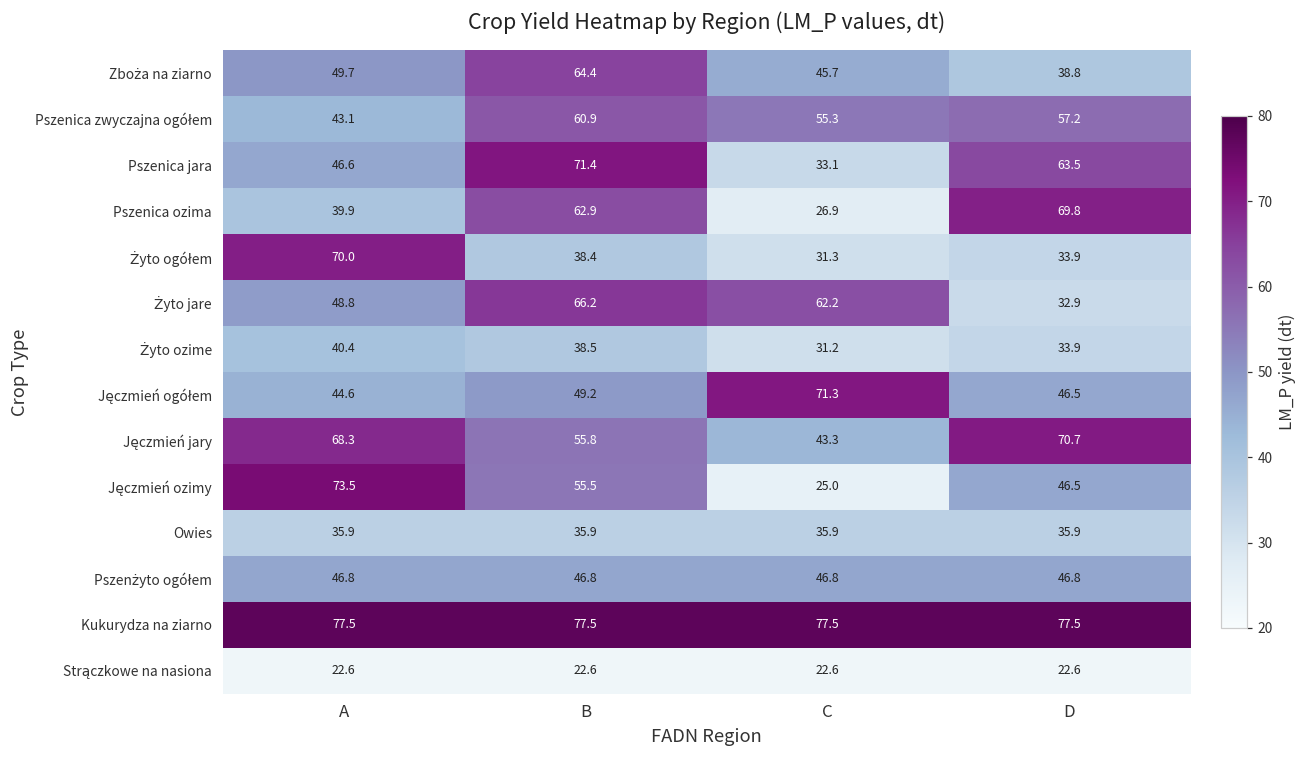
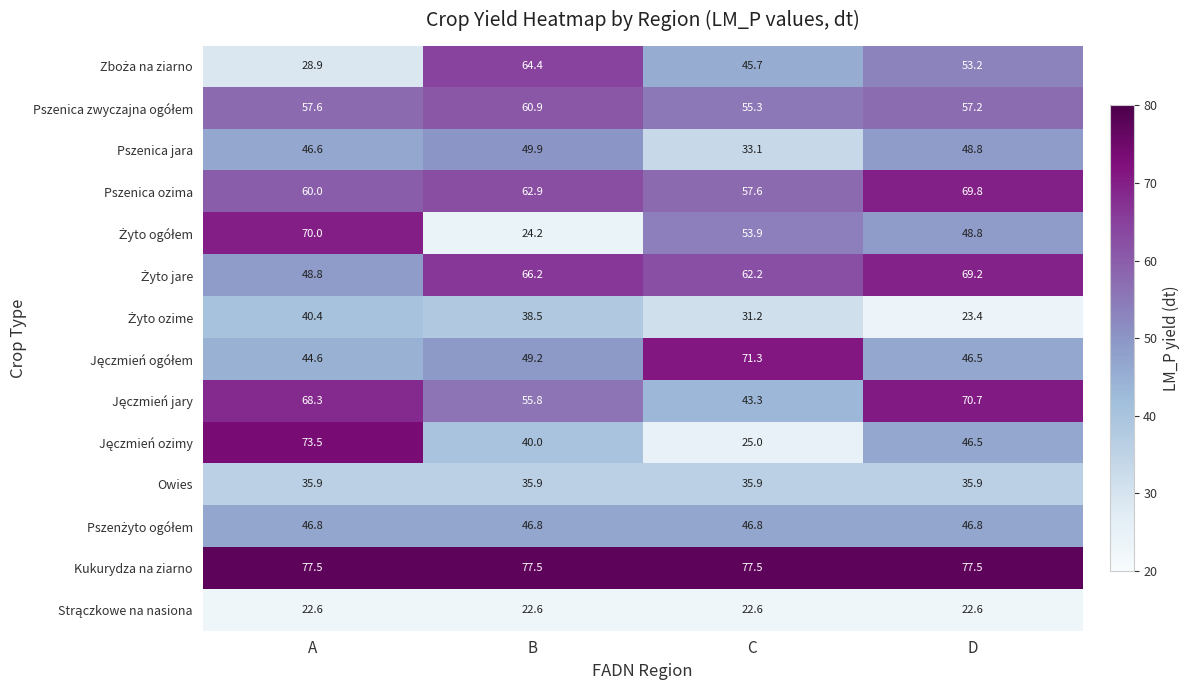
Zboża na ziarno, A: 49.7 -> 28.9
Zboża na ziarno, D: 38.8 -> 53.2
Pszenica zwyczajna ogółem, A: 43.1 -> 57.6
Pszenica jara, B: 71.4 -> 49.9
Pszenica jara, D: 63.5 -> 48.8
Pszenica ozima, A: 39.9 -> 60.0
Pszenica ozima, C: 26.9 -> 57.6
Żyto ogółem, B: 38.4 -> 24.2
Żyto ogółem, C: 31.3 -> 53.9
Żyto ogółem, D: 33.9 -> 48.8
Żyto jare, D: 32.9 -> 69.2
Żyto ozime, D: 33.9 -> 23.4
Jęczmień ozimy, B: 55.5 -> 40.0
